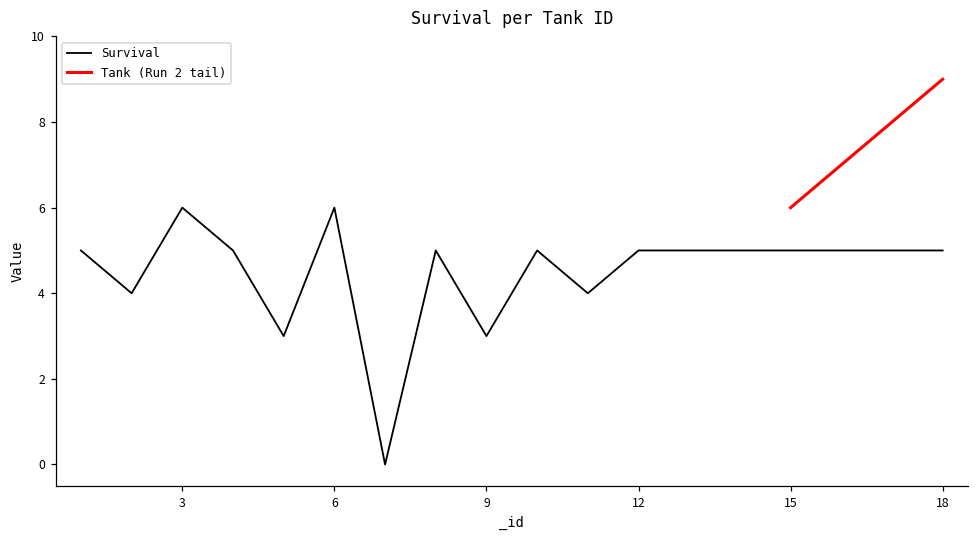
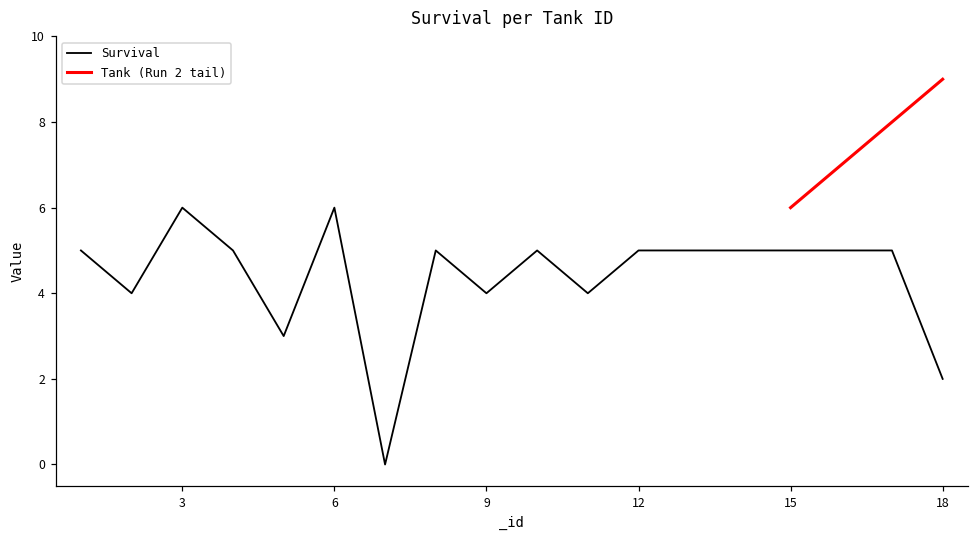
Survival, 9: 3 -> 4
Survival, 18: 5 -> 2
